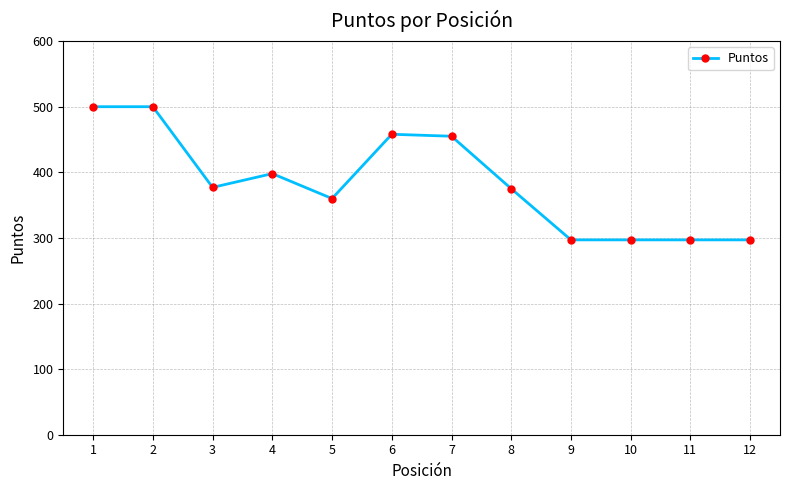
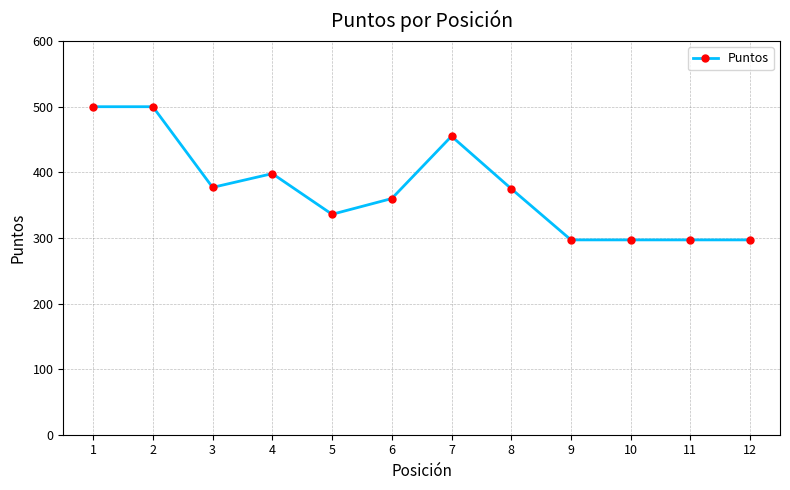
5: 360 -> 340
6: 460 -> 360
